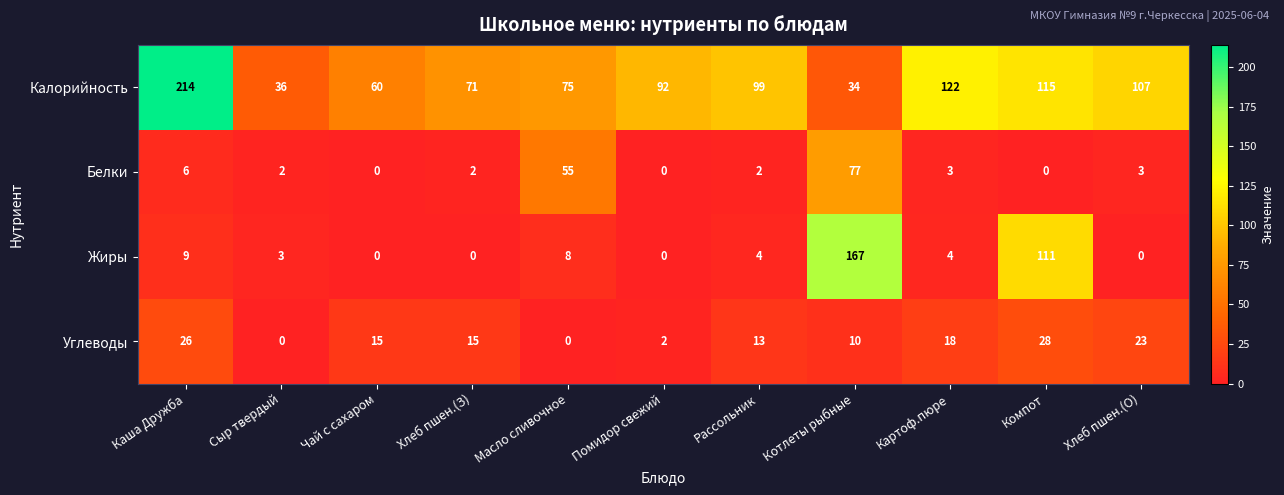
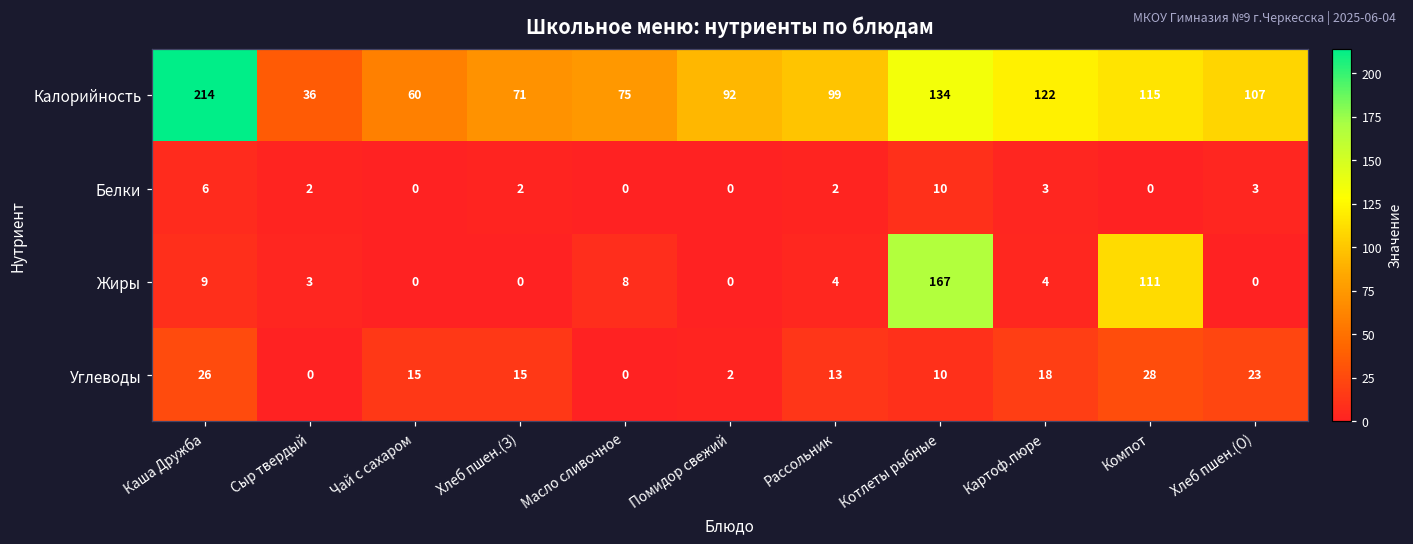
Калорийность, Котлеты рыбные: 34 -> 134
Белки, Масло сливочное: 55 -> 0
Белки, Котлеты рыбные: 77 -> 10
